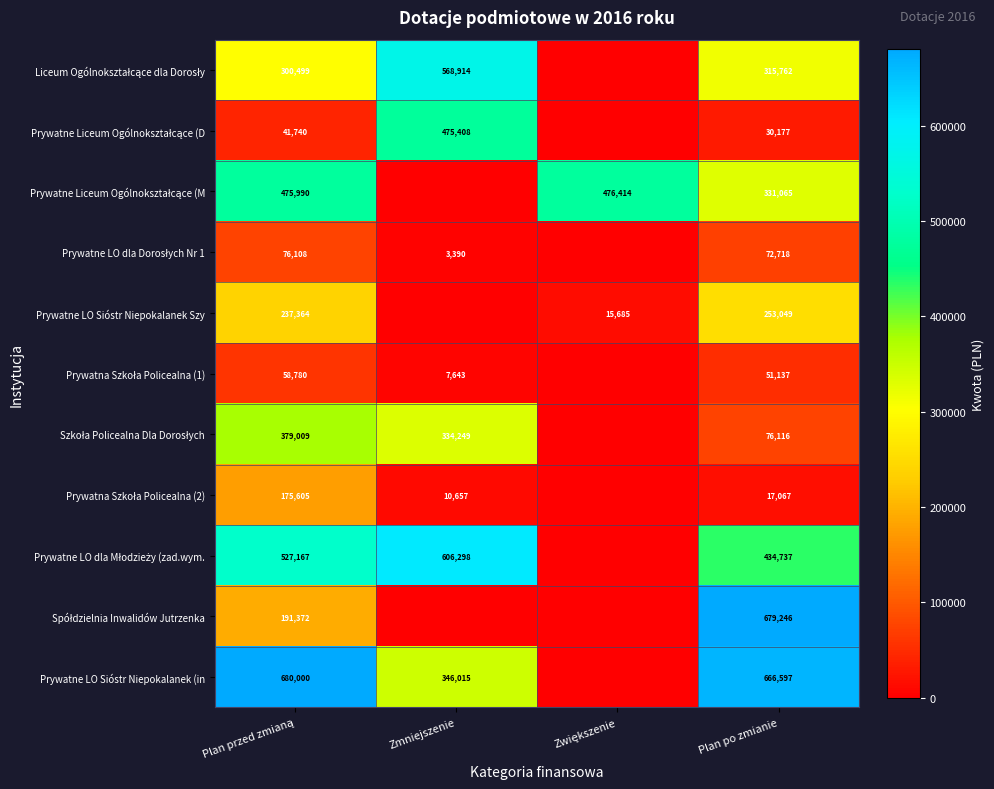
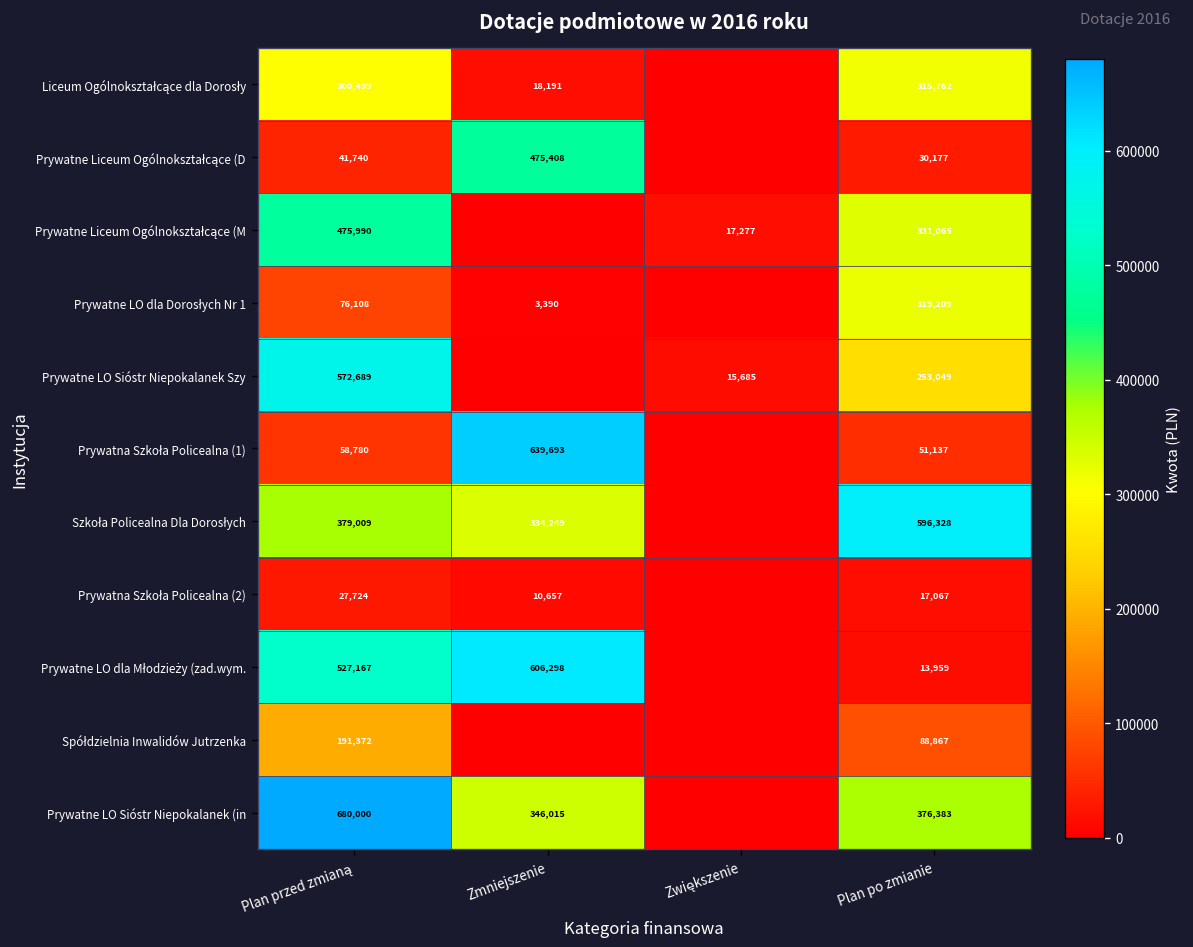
Liceum Ogólnokształcące dla Dorosły, Zmniejszenie: 568,914 -> 18,191
Prywatne Liceum Ogólnokształcące (M, Zwiększenie: 476,414 -> 17,277
Prywatne LO dla Dorosłych Nr 1, Plan po zmianie: 72,718 -> 319,209
Prywatne LO Sióstr Niepokalanek Szy, Plan przed zmianą: 237,364 -> 572,689
Prywatna Szkoła Policealna (1), Zmniejszenie: 7,643 -> 639,693
Szkoła Policealna Dla Dorosłych, Plan po zmianie: 76,116 -> 596,328
Prywatna Szkoła Policealna (2), Plan przed zmianą: 175,605 -> 27,724
Prywatne LO dla Młodzieży (zad.wym., Plan po zmianie: 434,737 -> 13,959
Spółdzielnia Inwalidów Jutrzenka, Plan po zmianie: 679,246 -> 88,867
Prywatne LO Sióstr Niepokalanek (in, Plan po zmianie: 666,597 -> 376,383
